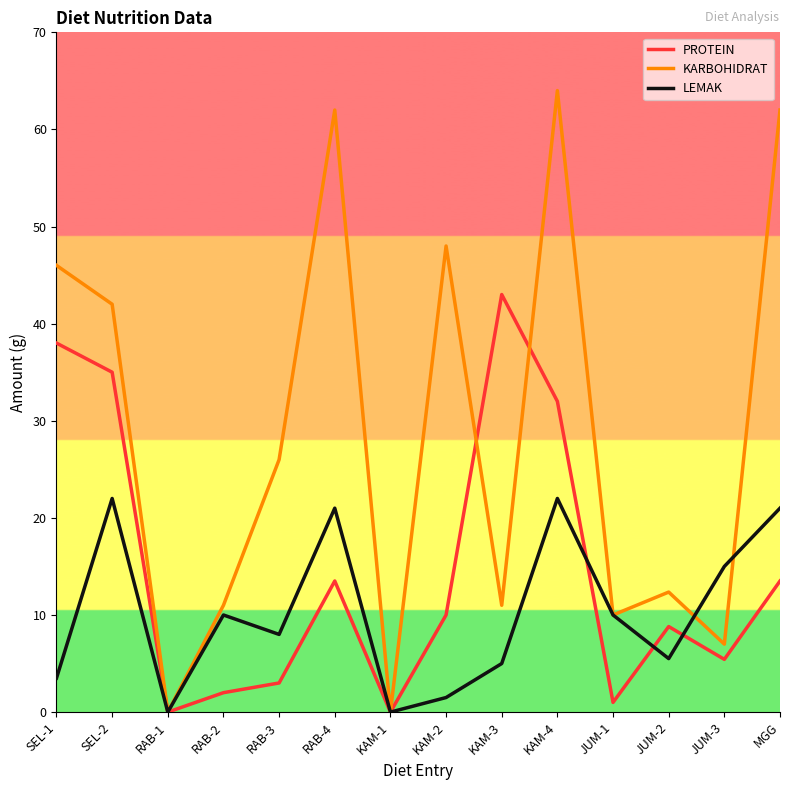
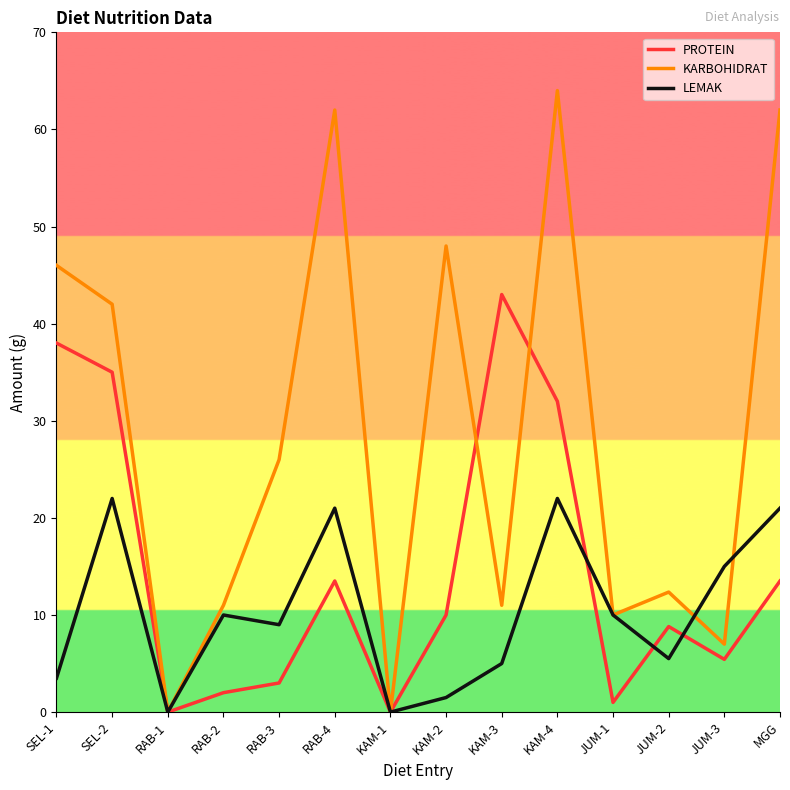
LEMAK, RAB-3: 8 -> 9
